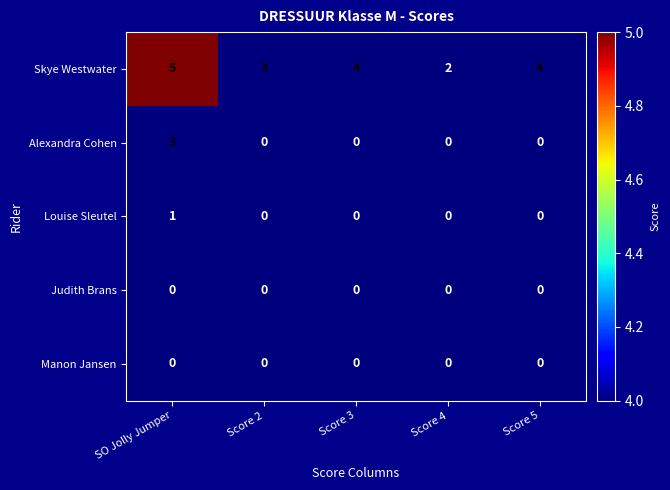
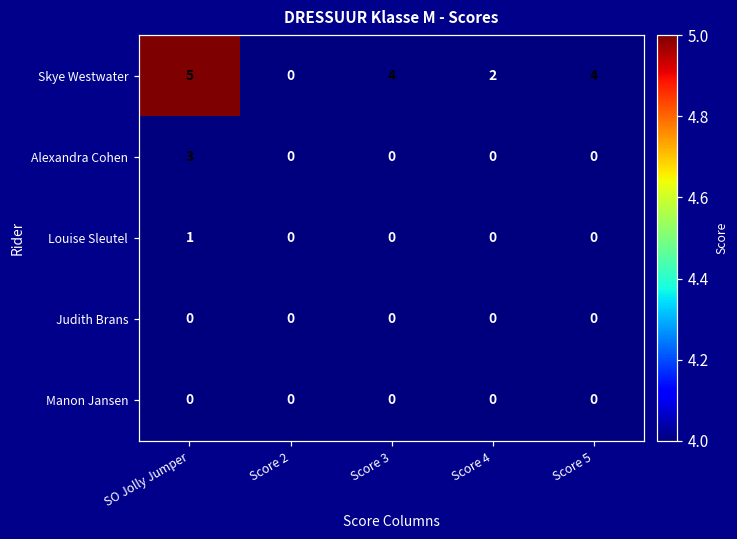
Skye Westwater, Score 2: 3 -> 0
